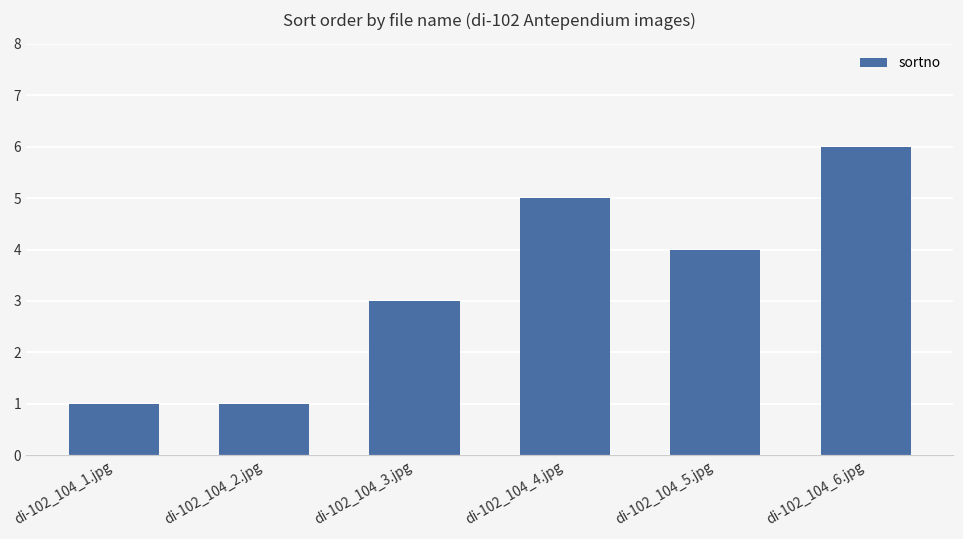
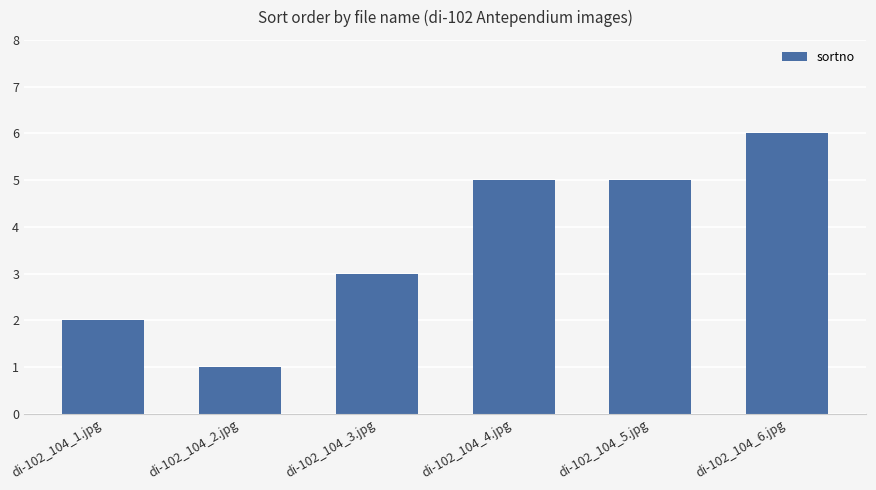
di-102_104_1.jpg: 1 -> 2
di-102_104_5.jpg: 4 -> 5
